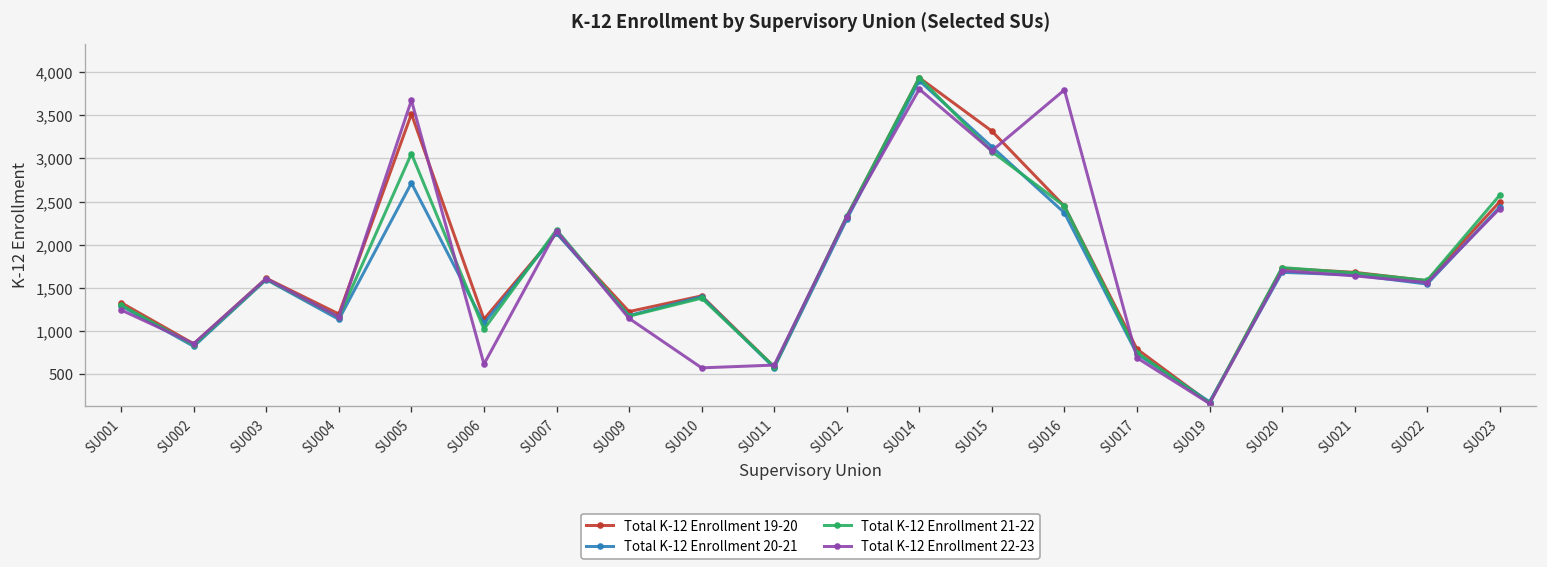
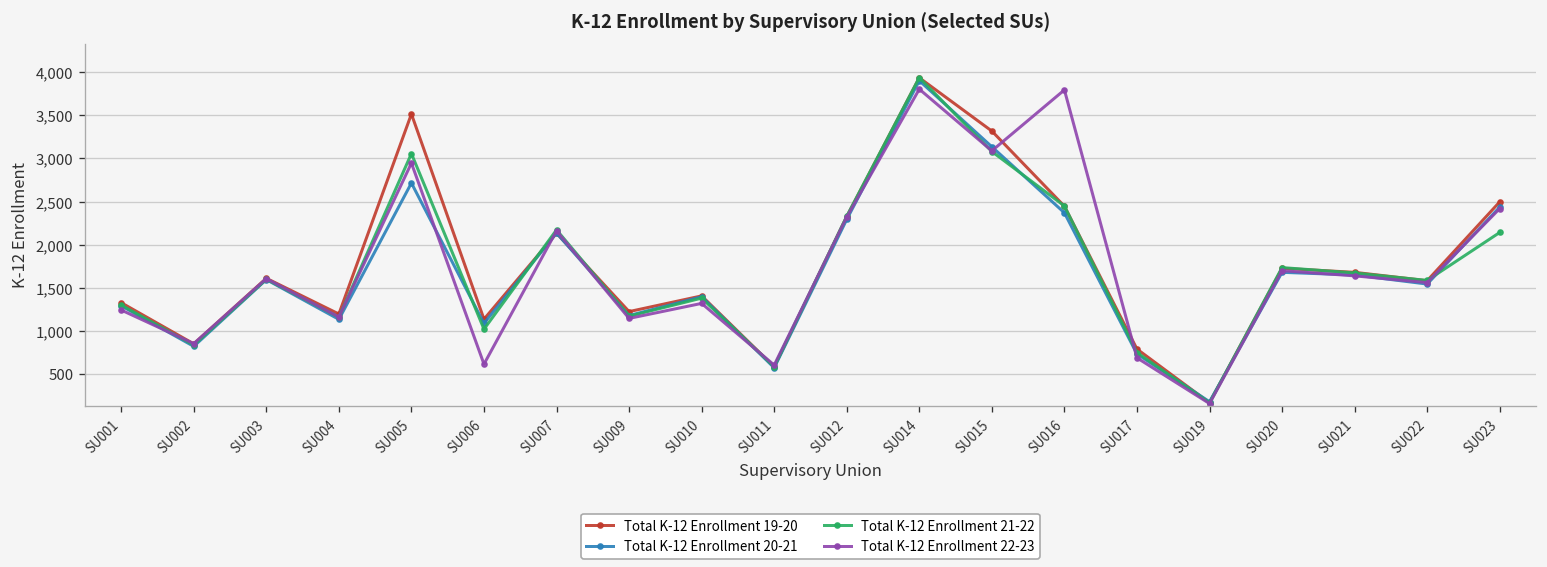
Total K-12 Enrollment 22-23, SU005: 3,700 -> 2,900
Total K-12 Enrollment 22-23, SU010: 600 -> 1,300
Total K-12 Enrollment 21-22, SU023: 2,600 -> 2,100
